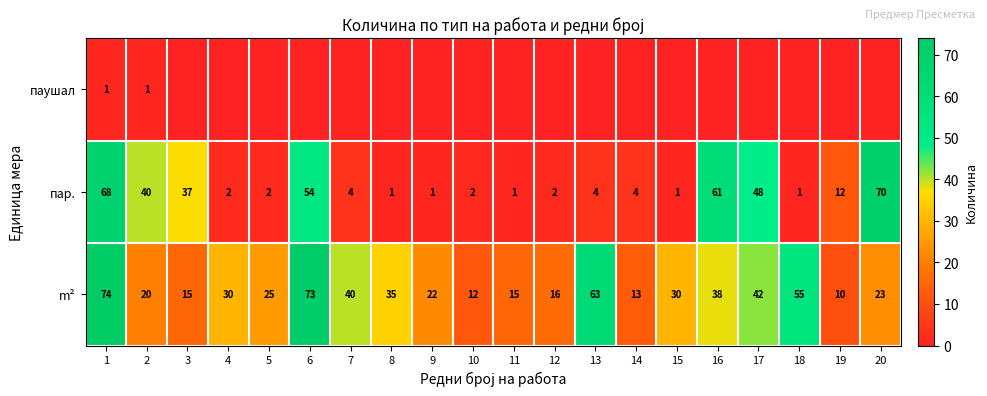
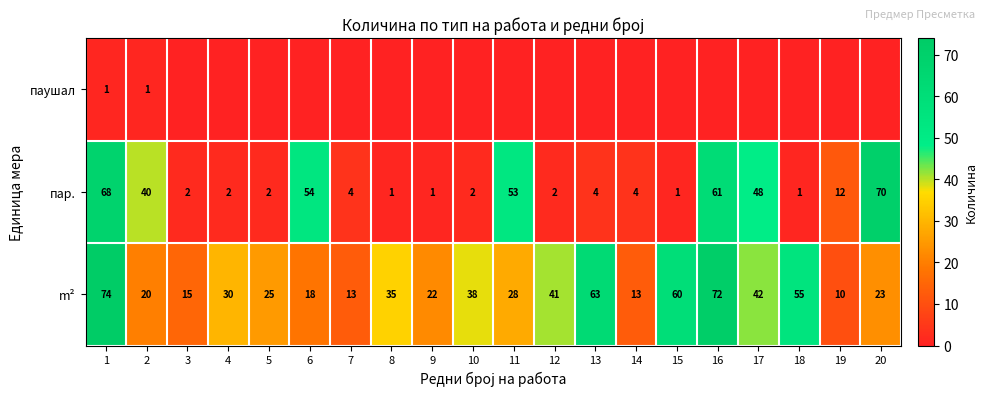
пар., 3: 37 -> 2
пар., 11: 1 -> 53
m², 6: 73 -> 18
m², 7: 40 -> 13
m², 10: 12 -> 38
m², 11: 15 -> 28
m², 12: 16 -> 41
m², 15: 30 -> 60
m², 16: 38 -> 72
